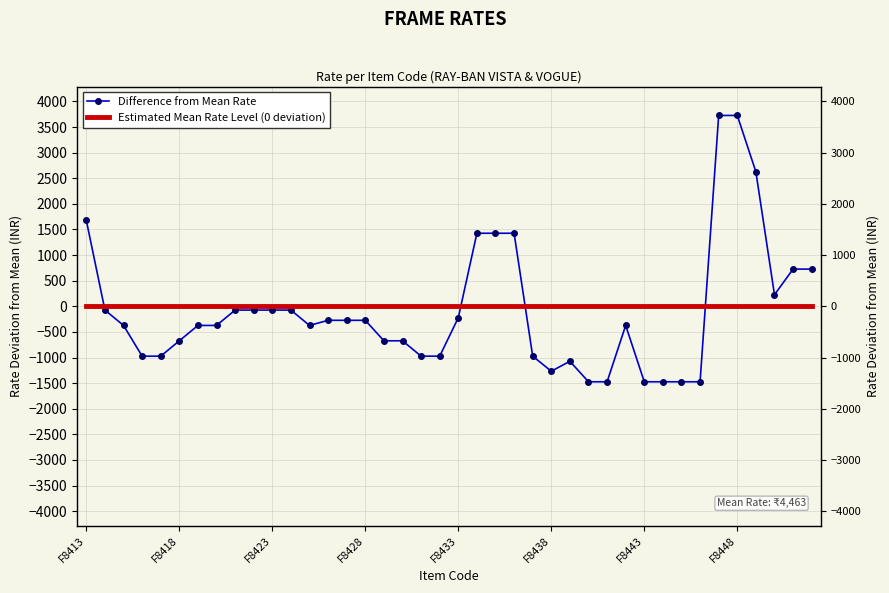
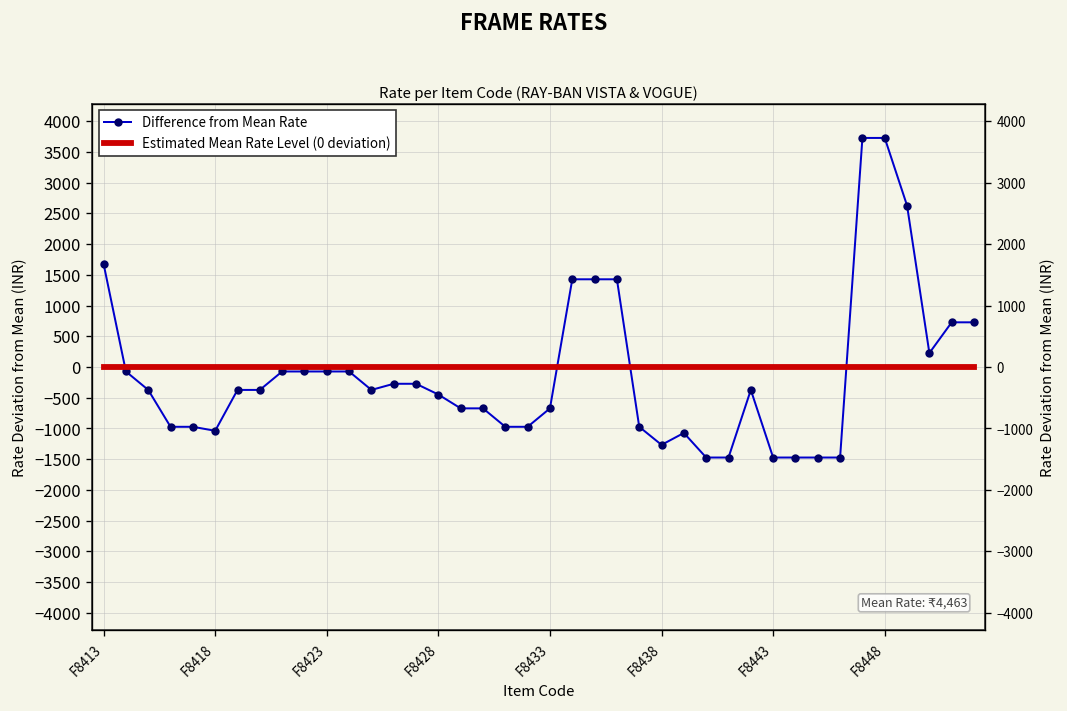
Difference from Mean Rate, F8418: -700 -> -1000
Difference from Mean Rate, F8428: -300 -> -400
Difference from Mean Rate, F8433: -200 -> -700
